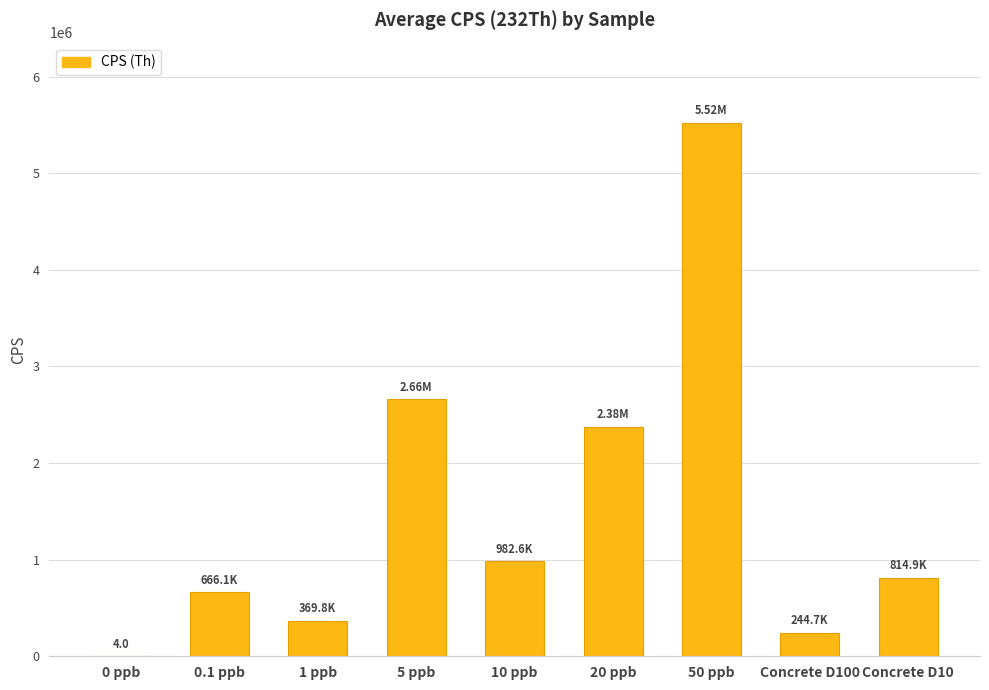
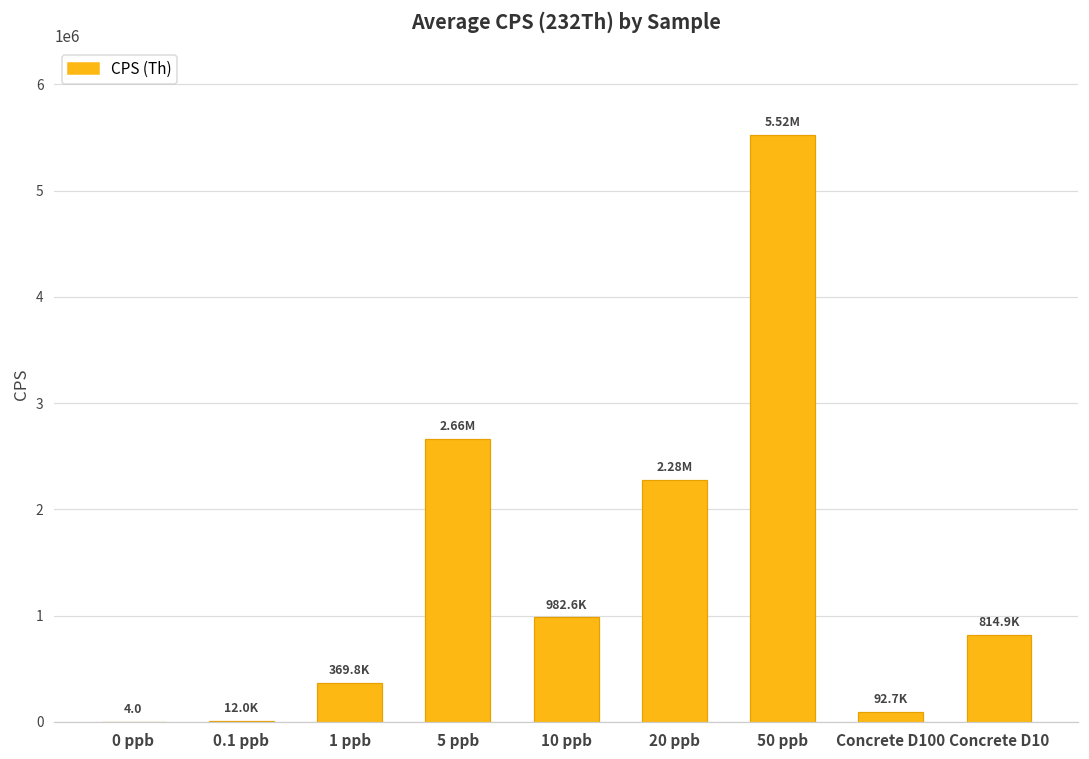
0.1 ppb: 666.1K -> 12.0K
20 ppb: 2.38M -> 2.28M
Concrete D100: 244.7K -> 92.7K
